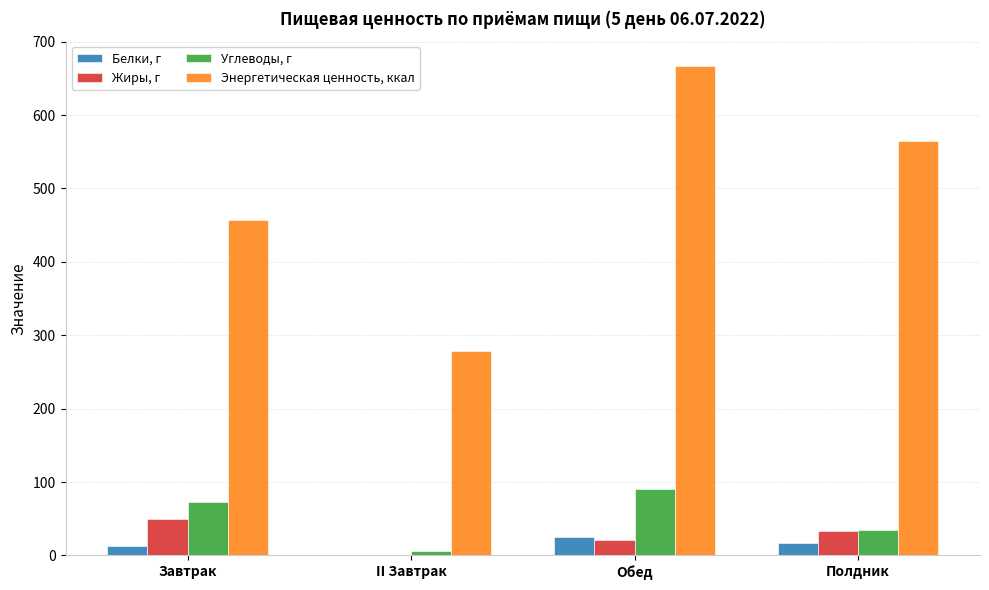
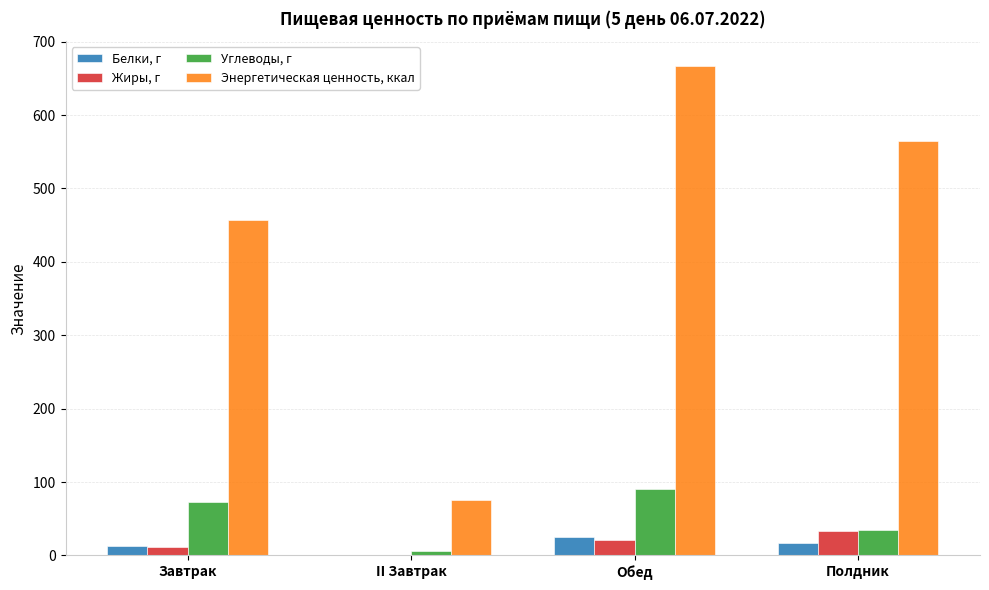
Жиры, г, Завтрак: 50 -> 10
Энергетическая ценность, ккал, II Завтрак: 280 -> 80
